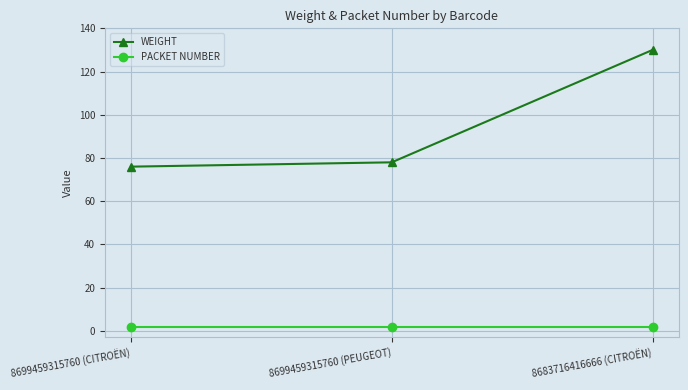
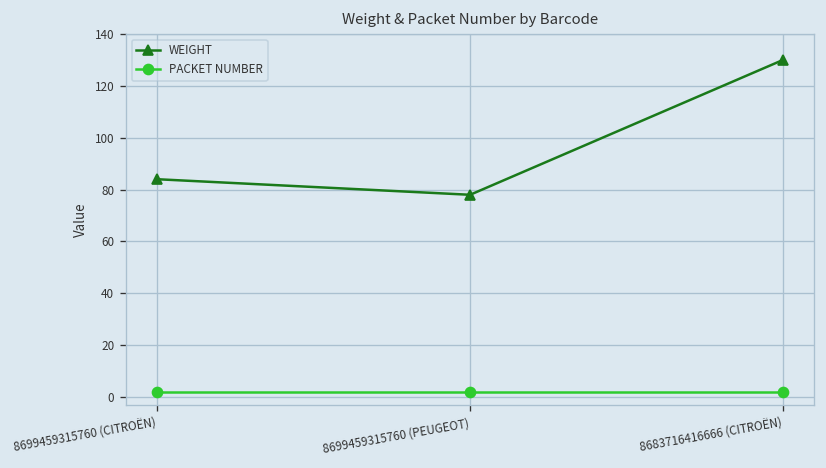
WEIGHT, 8699459315760 (CITROËN): 76 -> 84
